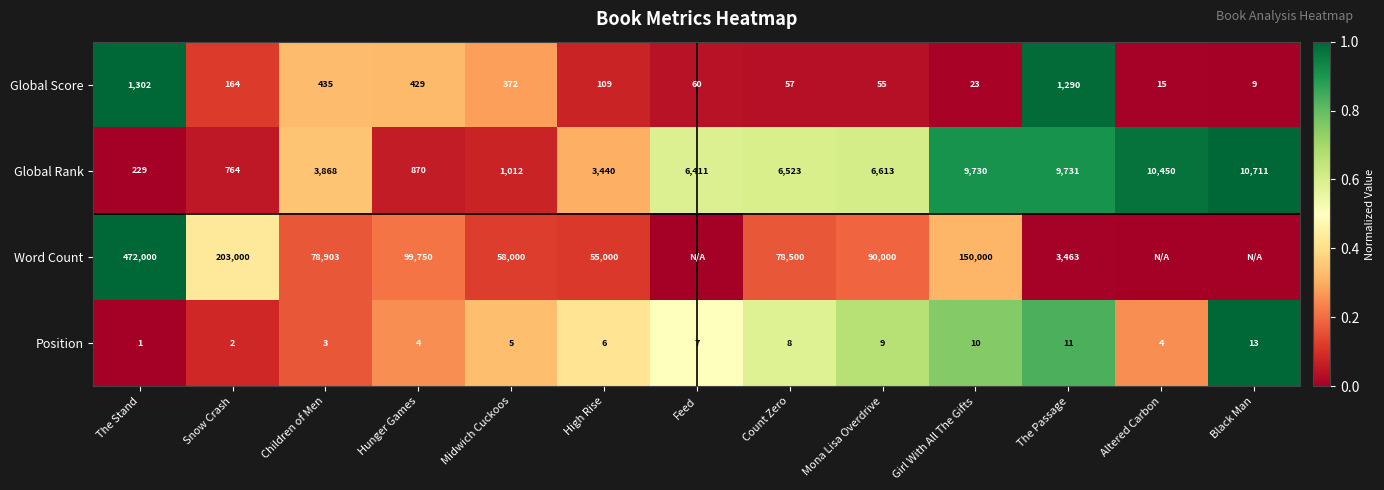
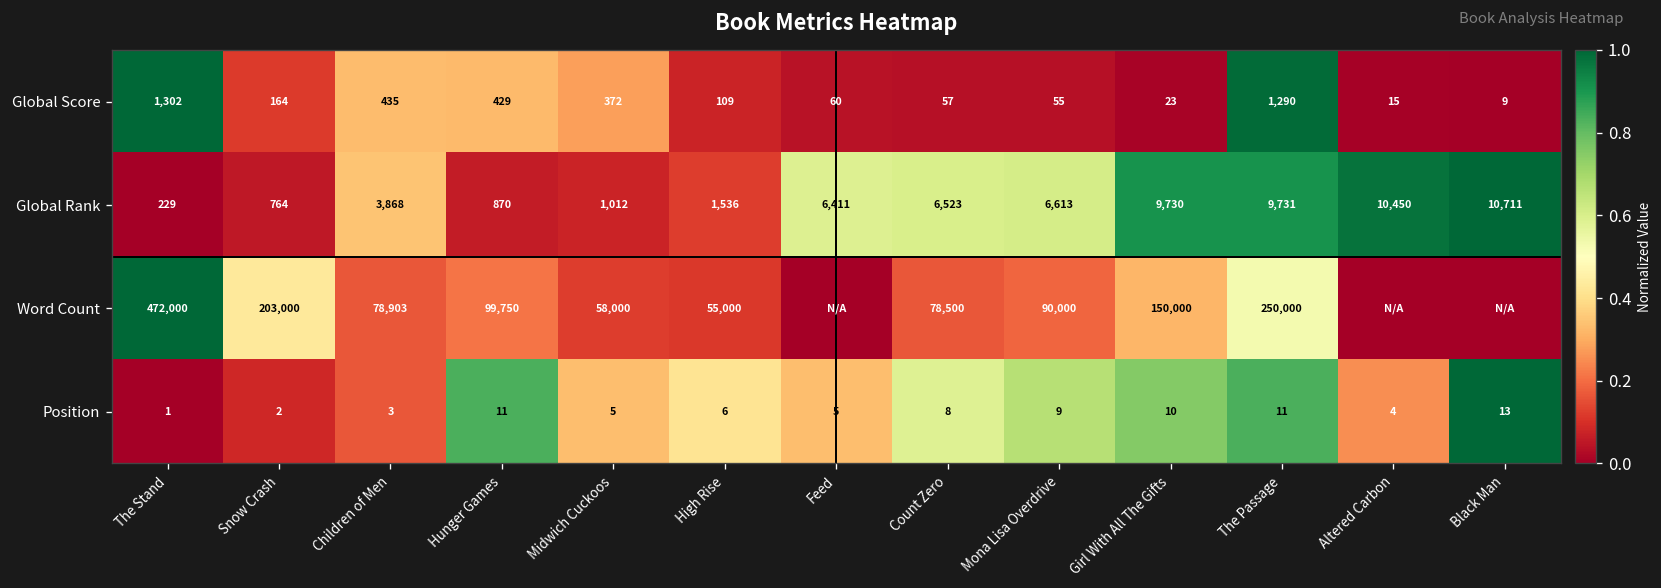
Global Rank, High Rise: 3,440 -> 1,536
Word Count, The Passage: 3,463 -> 250,000
Position, Hunger Games: 4 -> 11
Position, Feed: 7 -> 5
